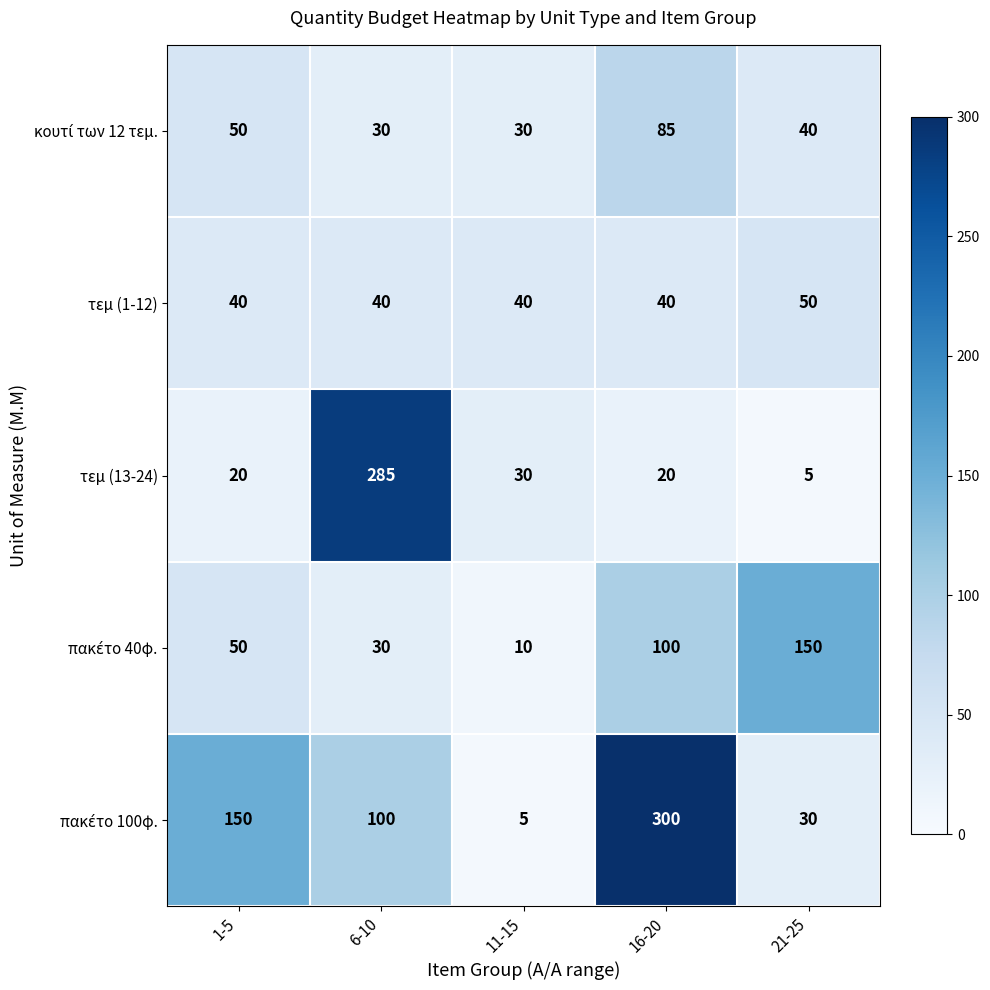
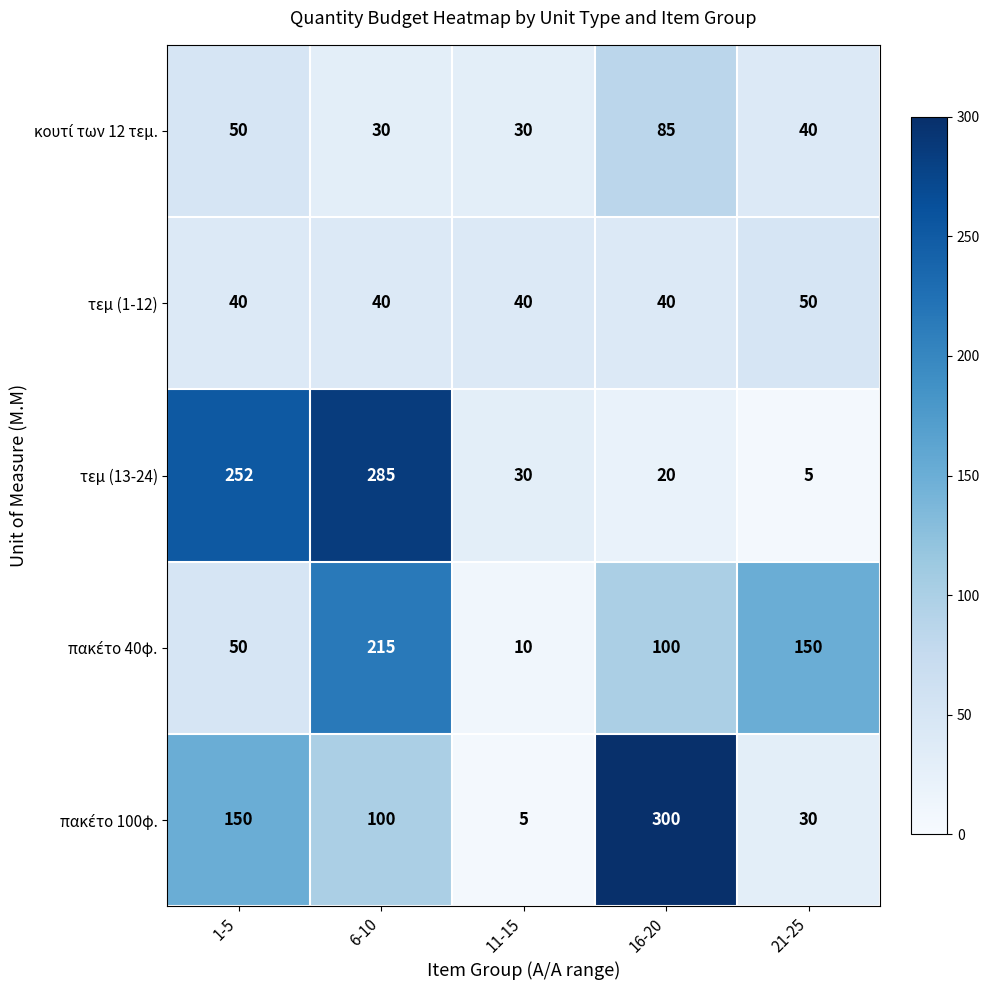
τεμ (13-24), 1-5: 20 -> 252
πακέτο 40φ., 6-10: 30 -> 215
